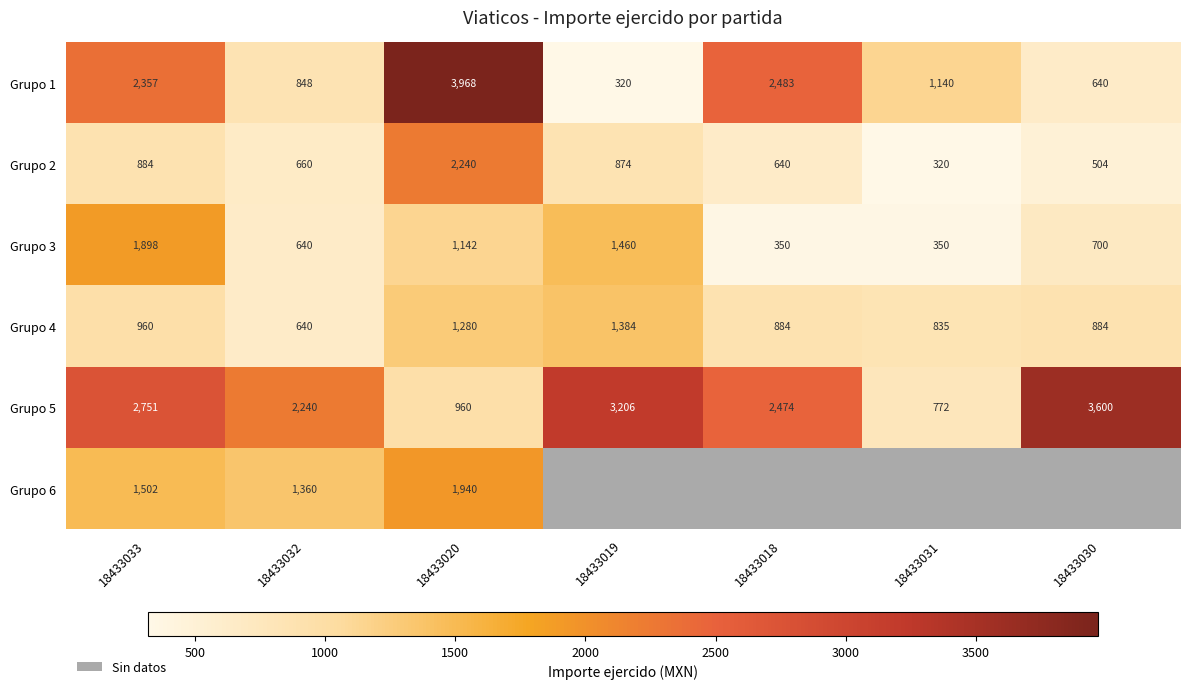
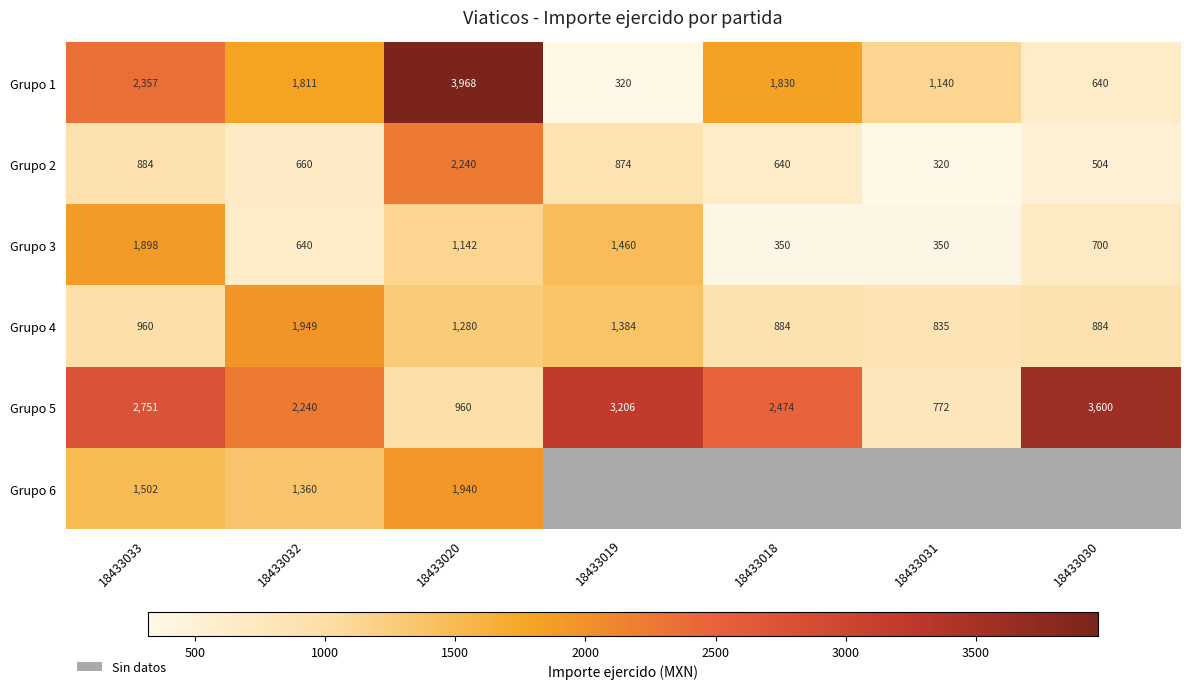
Grupo 1, 18433032: 848 -> 1,811
Grupo 1, 18433018: 2,483 -> 1,830
Grupo 4, 18433032: 640 -> 1,949
